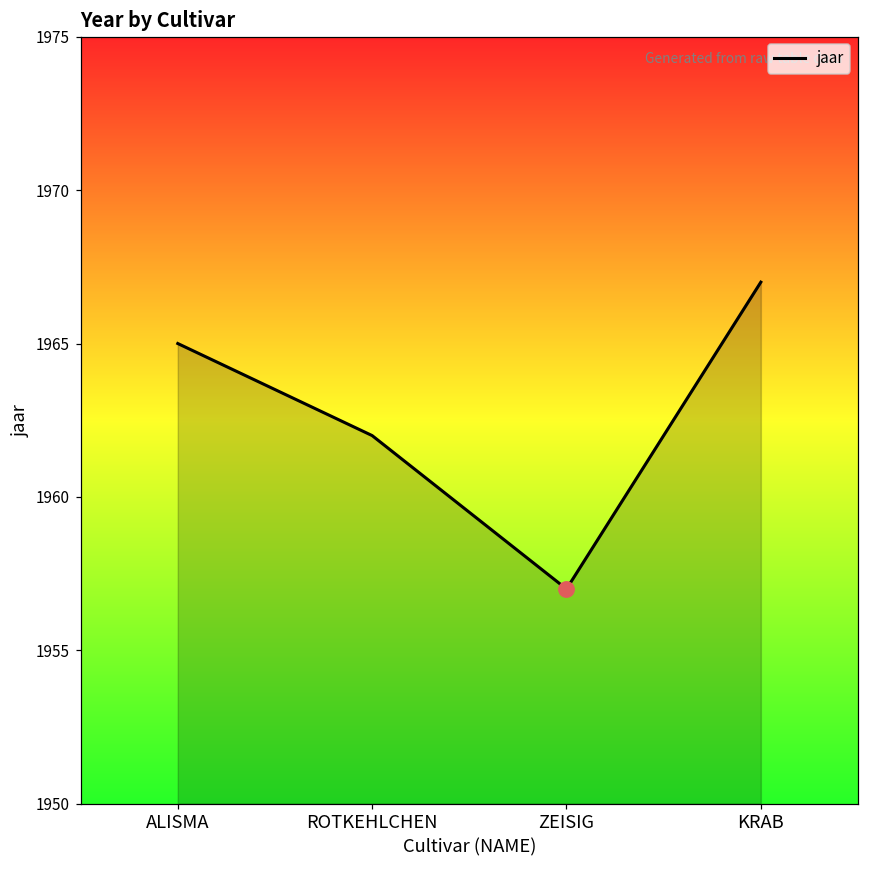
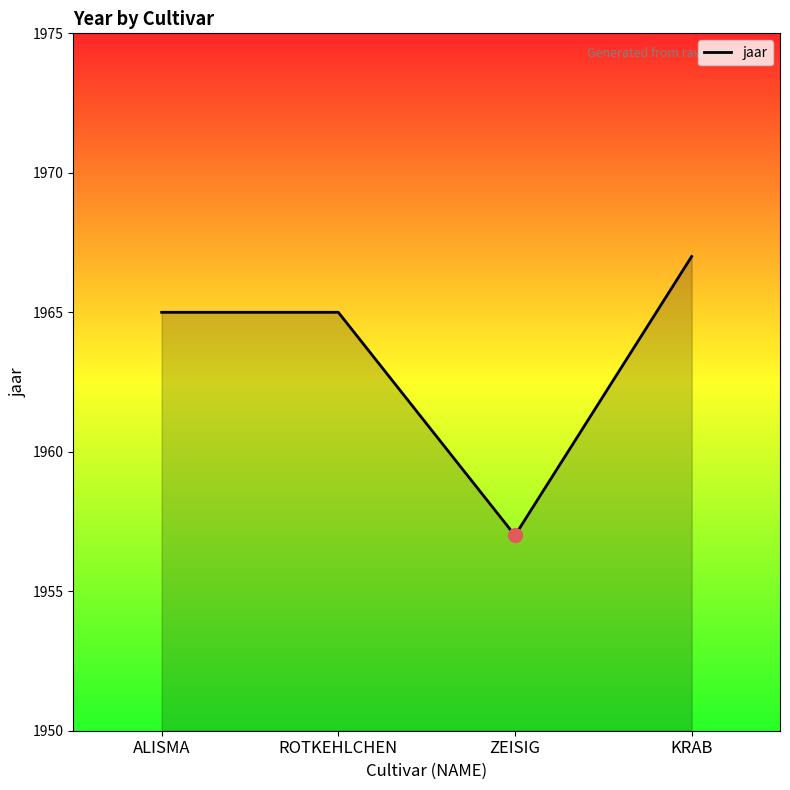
jaar, ROTKEHLCHEN: 1962 -> 1965
